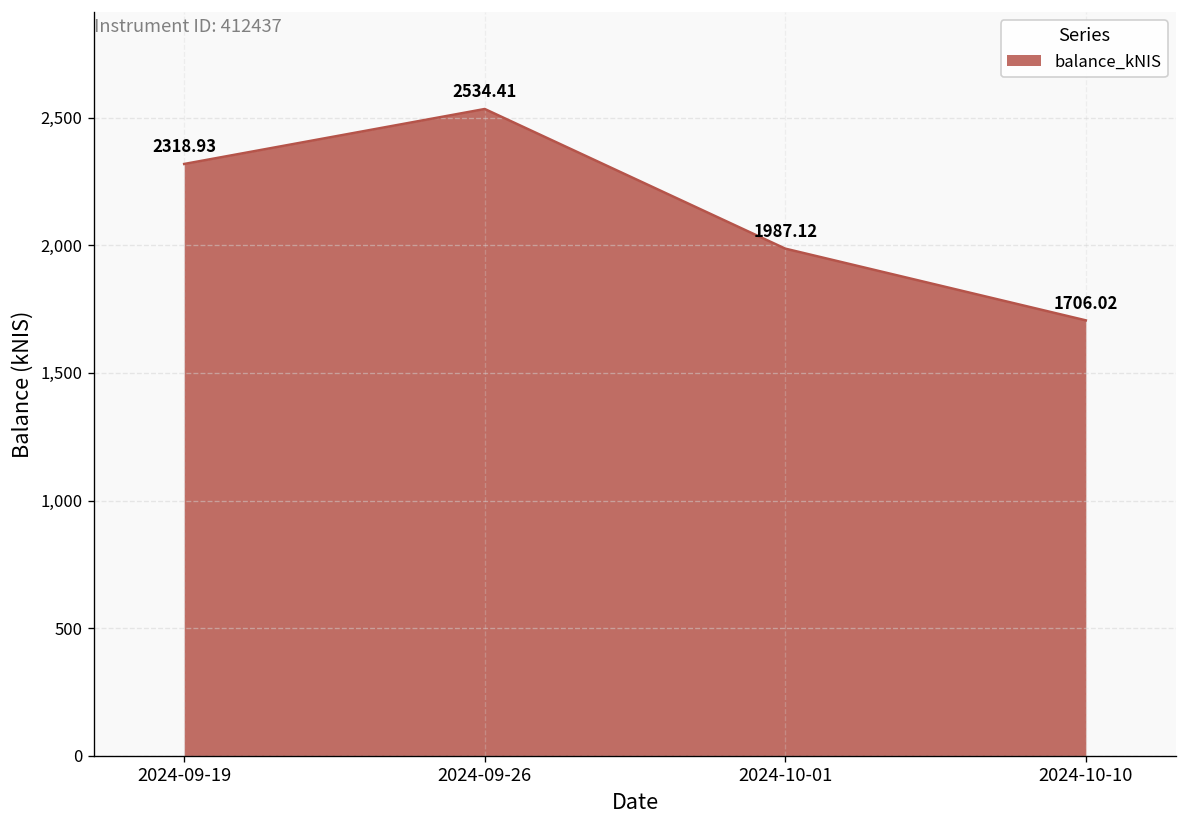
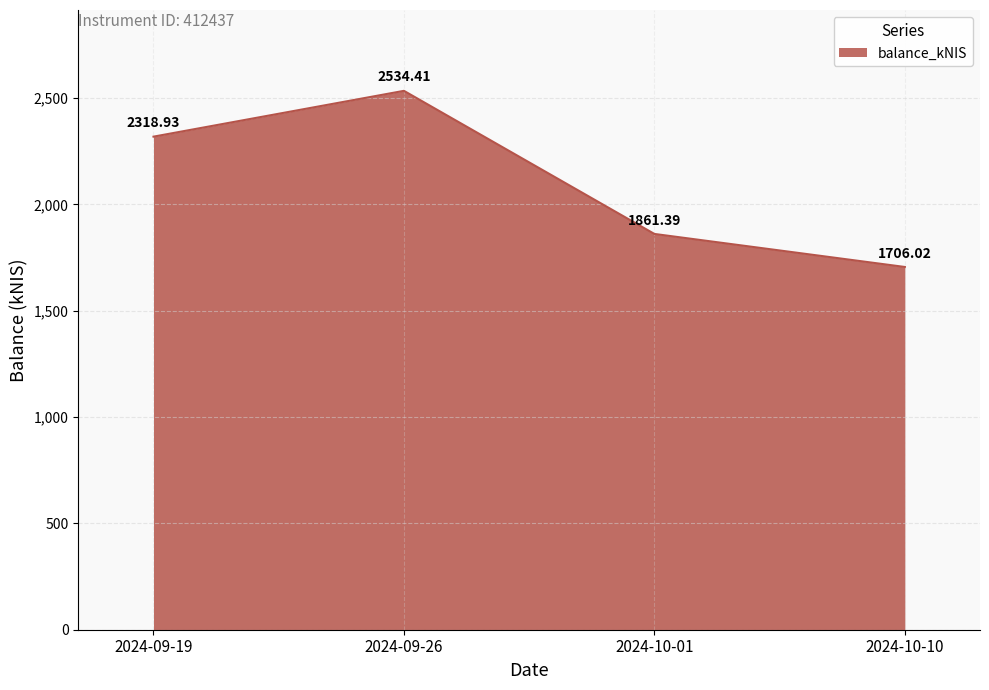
2024-10-01: 1987.12 -> 1861.39
